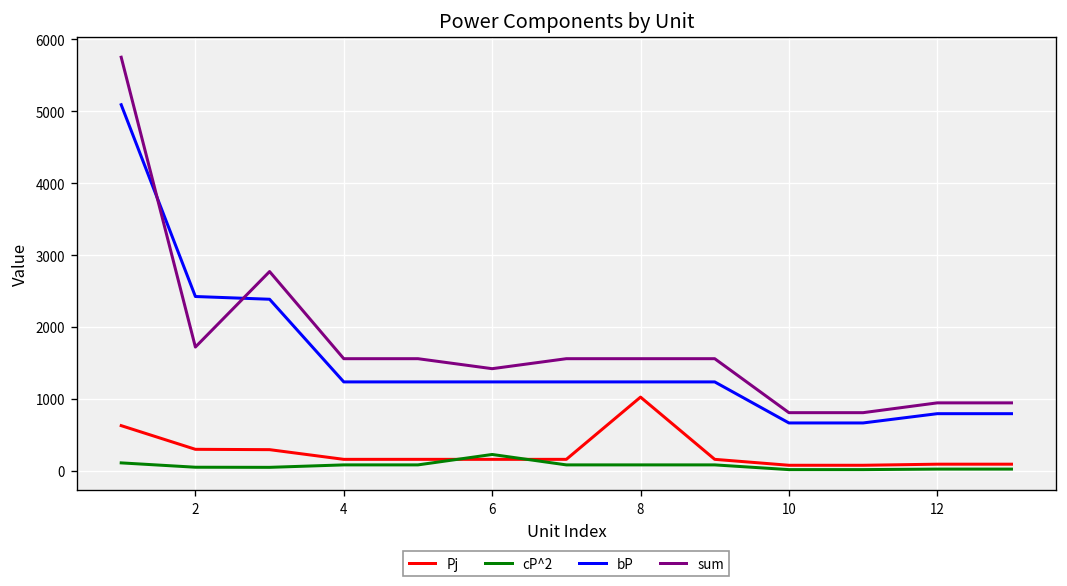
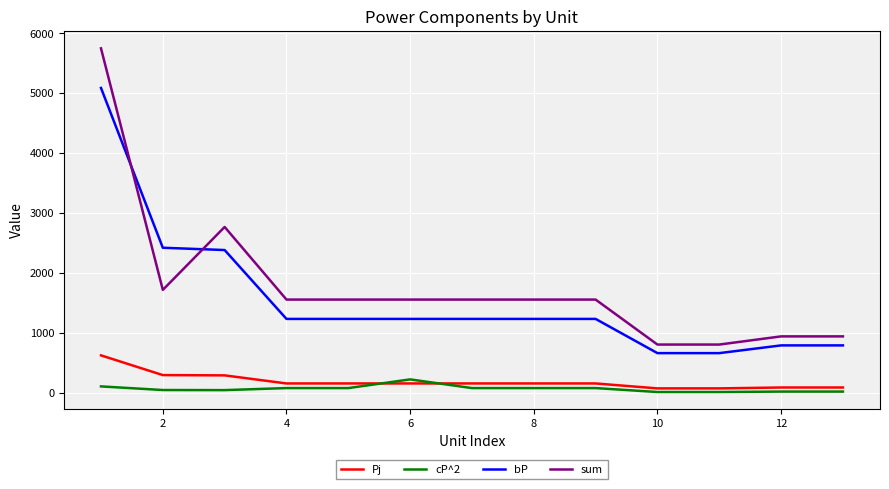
sum, 6: 1400 -> 1600
Pj, 8: 1000 -> 200
